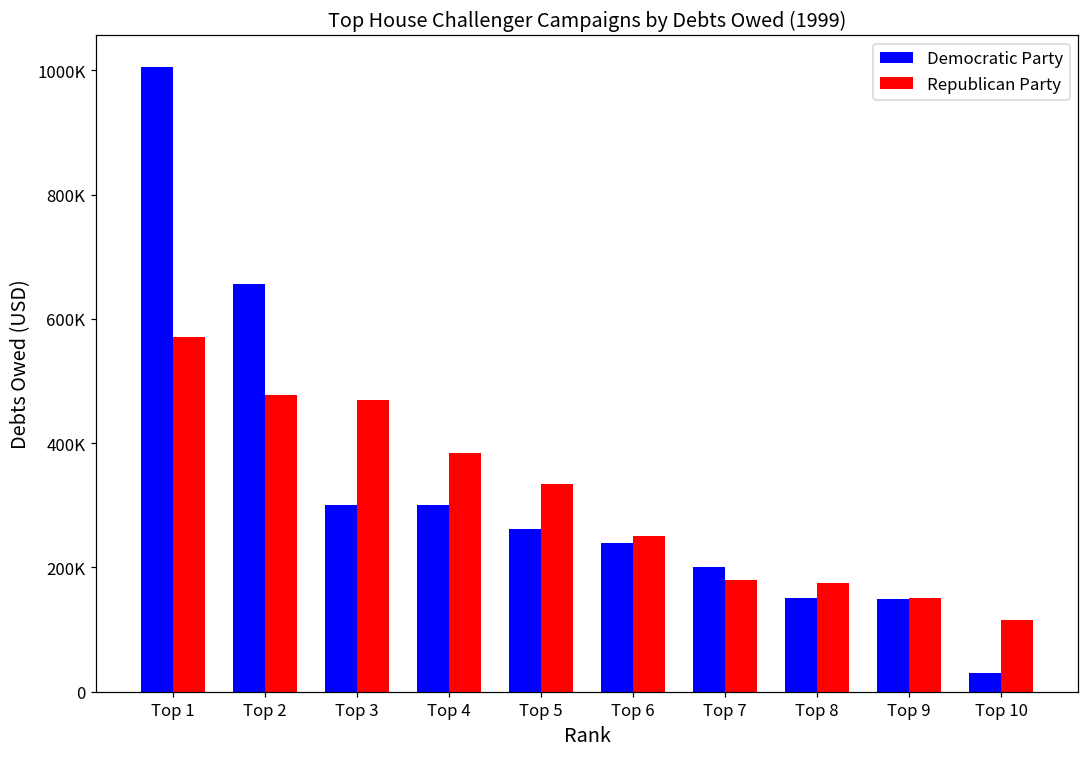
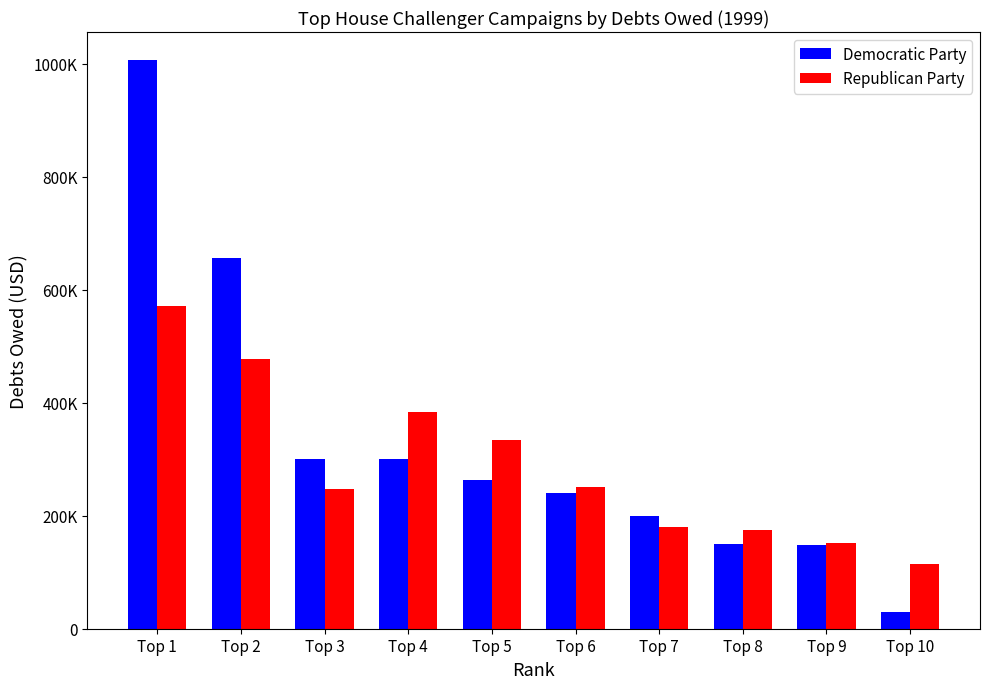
Republican Party, Top 3: 470000 -> 250000
